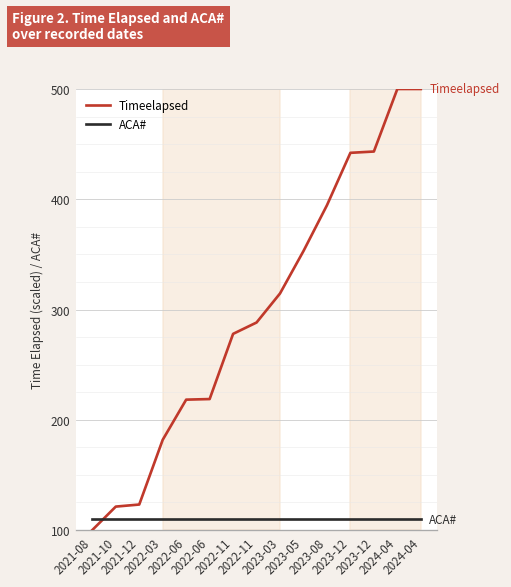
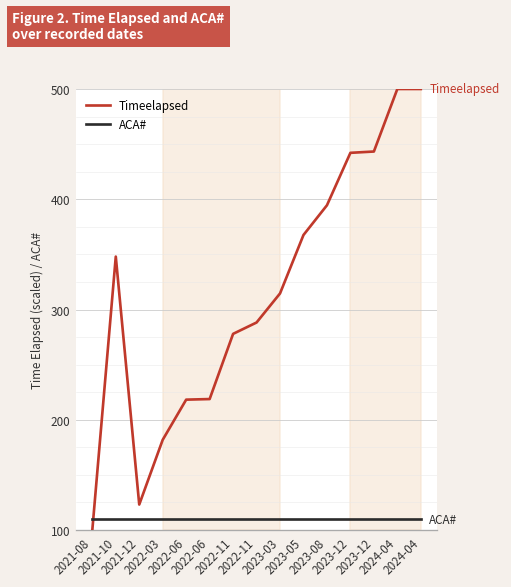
Timeelapsed, 2021-10: 120 -> 350
Timeelapsed, 2023-05: 350 -> 370
